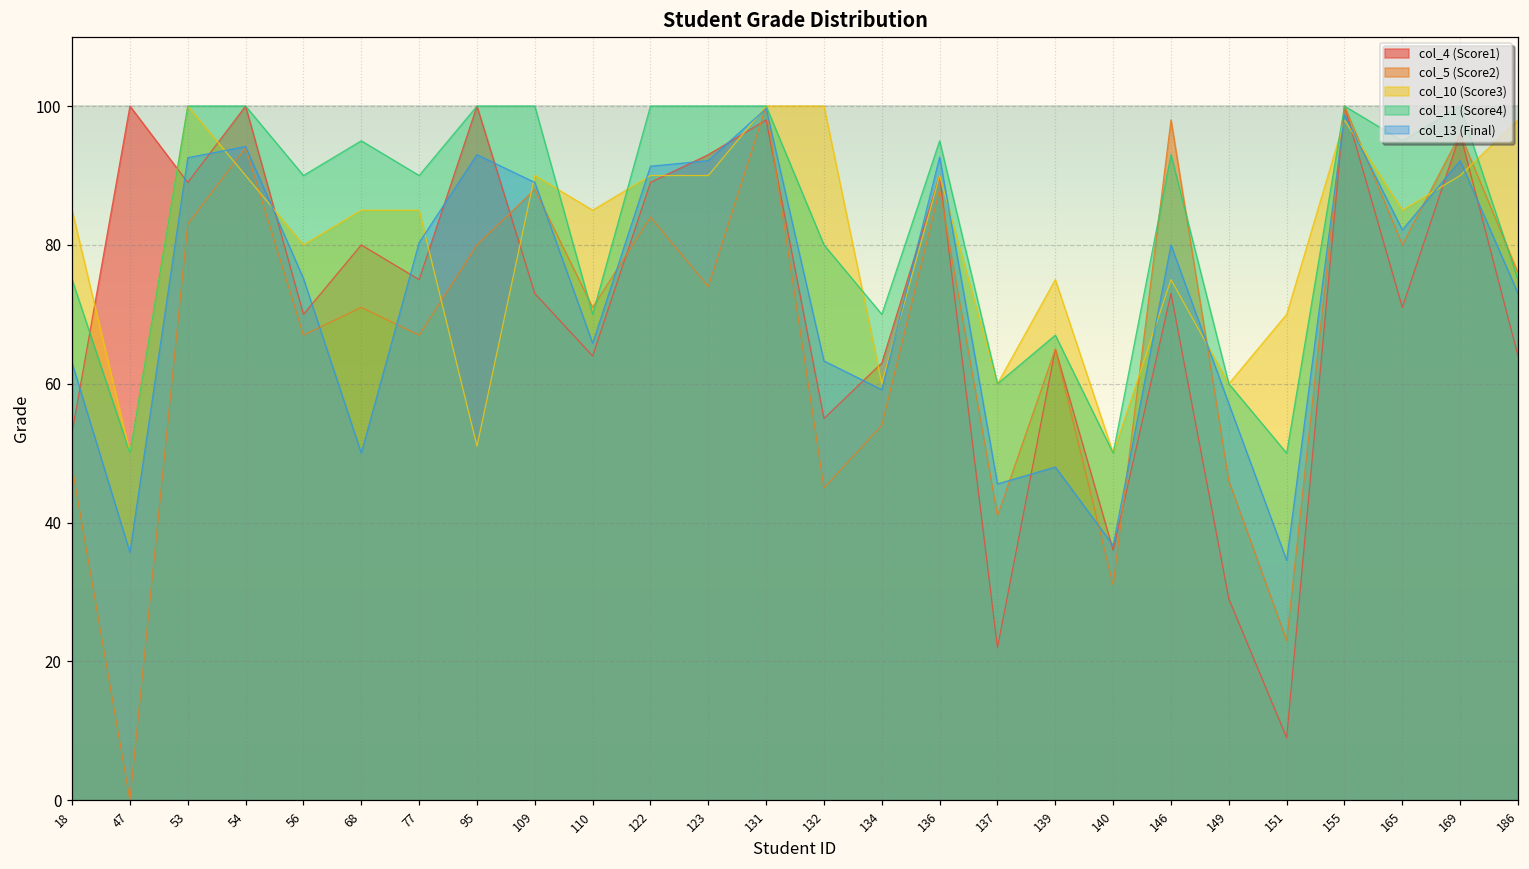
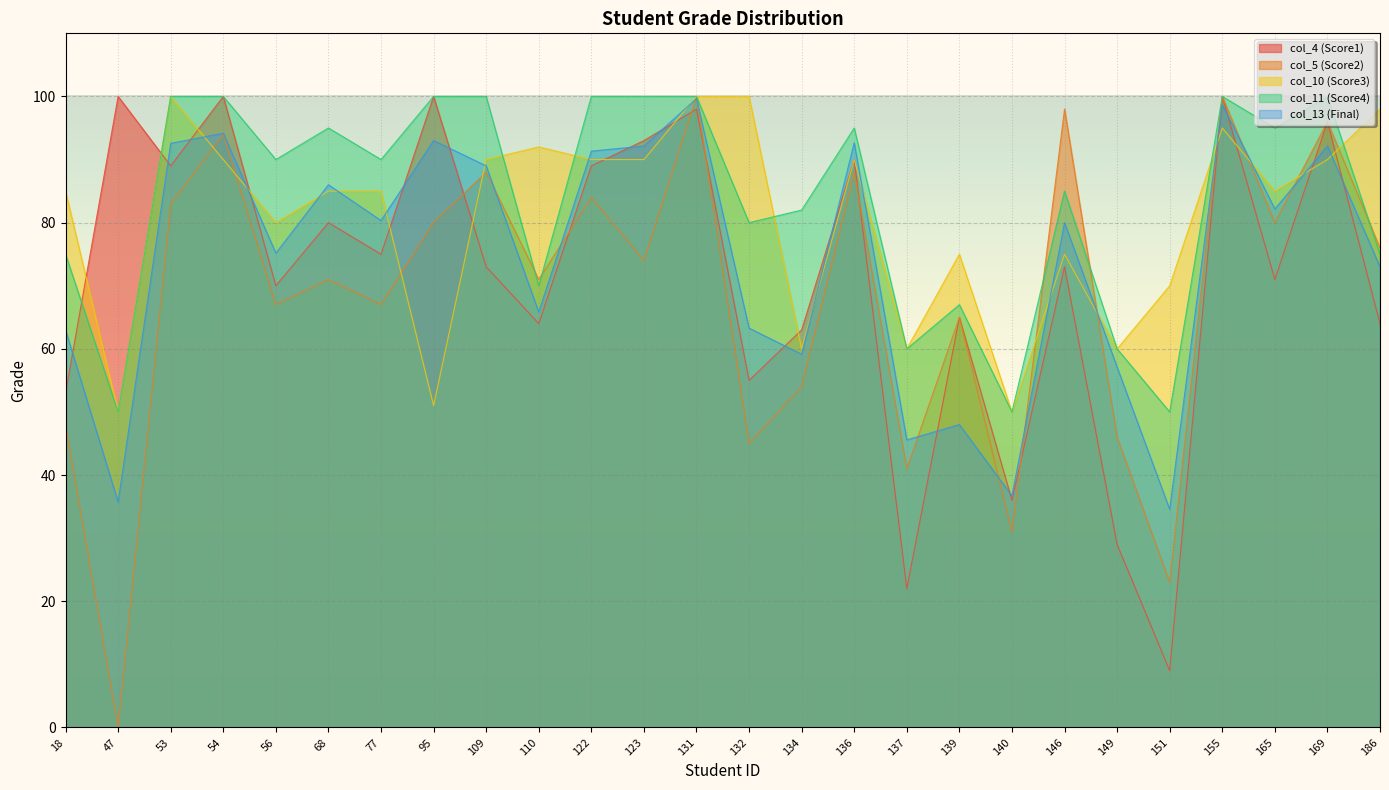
col_13 (Final), 68: 50 -> 86
col_10 (Score3), 110: 85 -> 92
col_11 (Score4), 134: 70 -> 82
col_11 (Score4), 146: 93 -> 85
col_10 (Score3), 155: 98 -> 95
